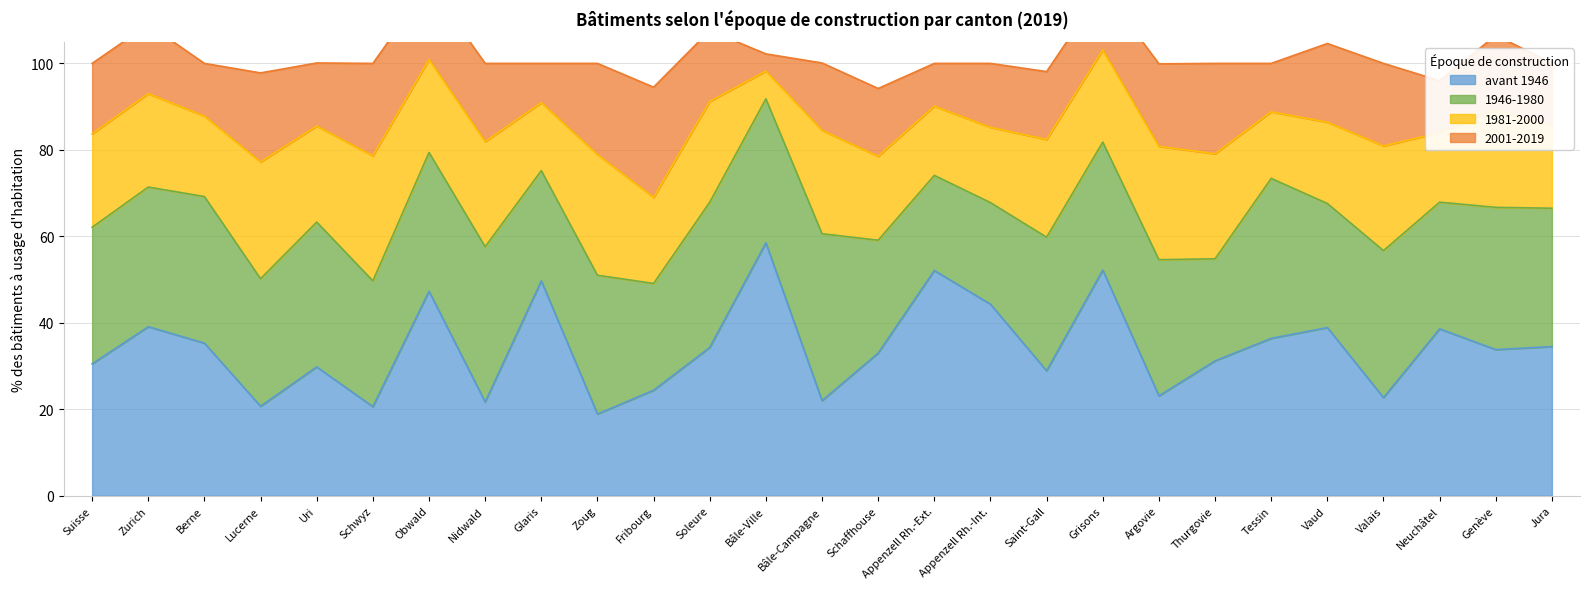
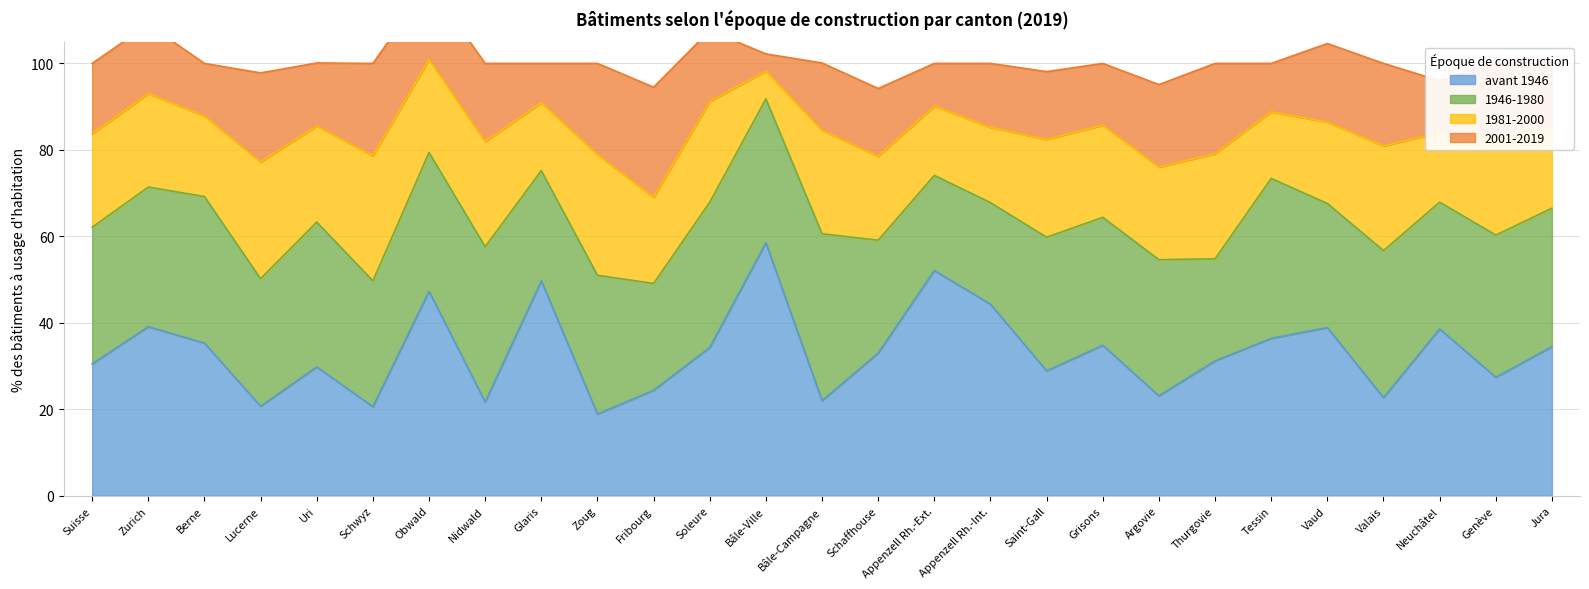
avant 1946, Grisons: 52 -> 35
1981-2000, Argovie: 26 -> 21
avant 1946, Genève: 34 -> 27
